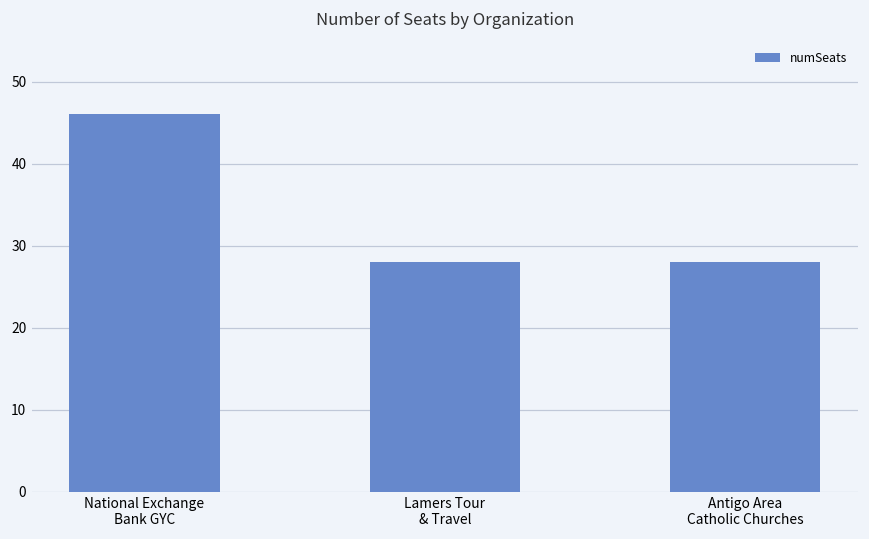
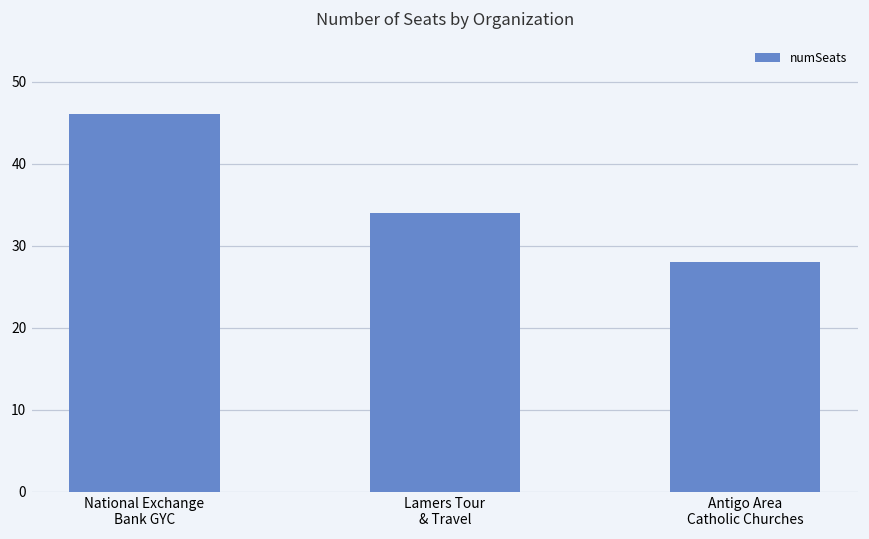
Lamers Tour & Travel: 28 -> 34
